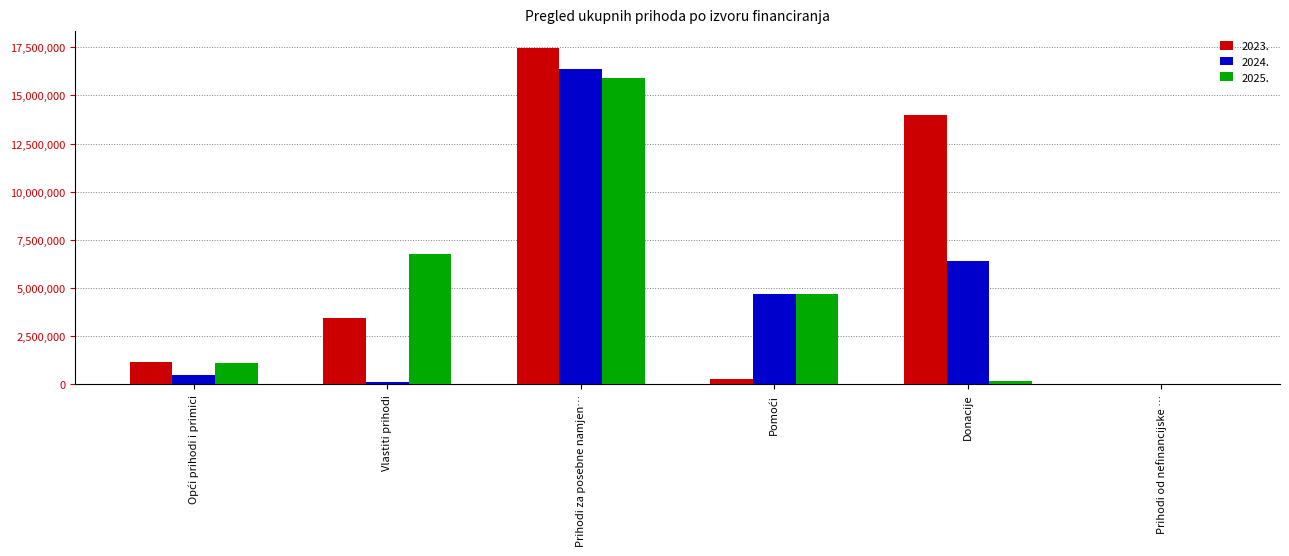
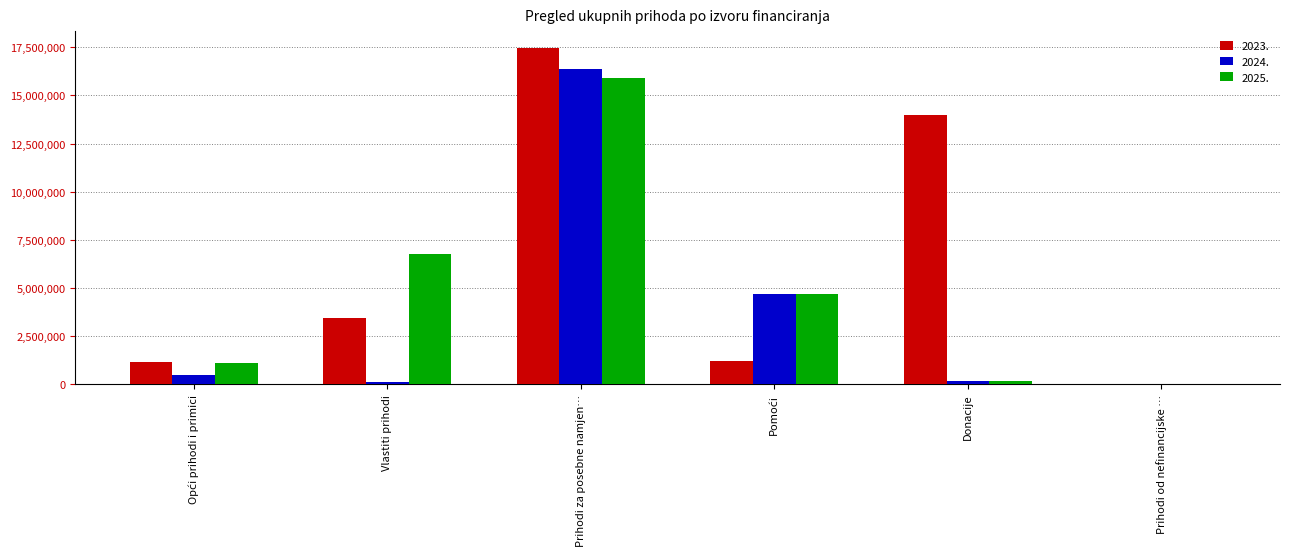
2023., Pomoći: 200,000 -> 1,200,000
2024., Donacije: 6,400,000 -> 100,000
